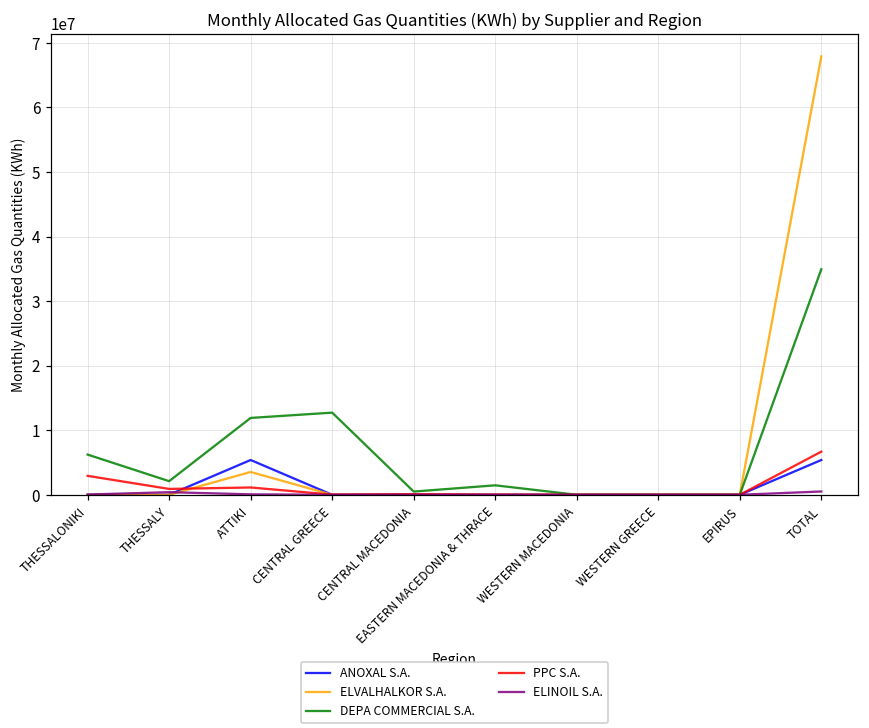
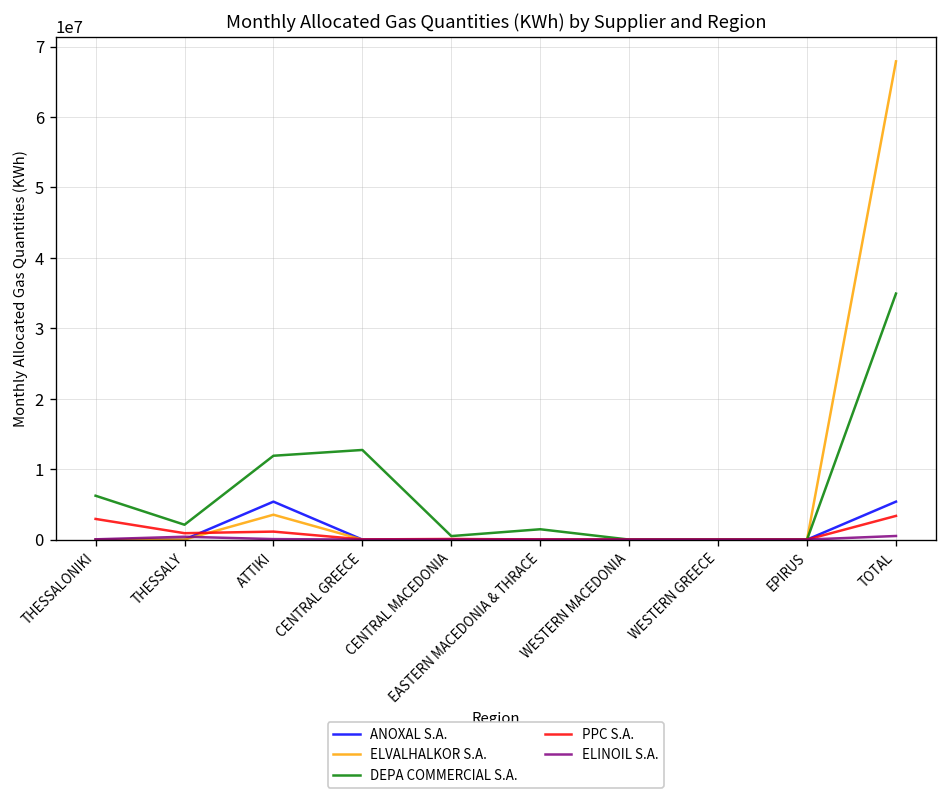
PPC S.A., TOTAL: 7000000 -> 3000000
